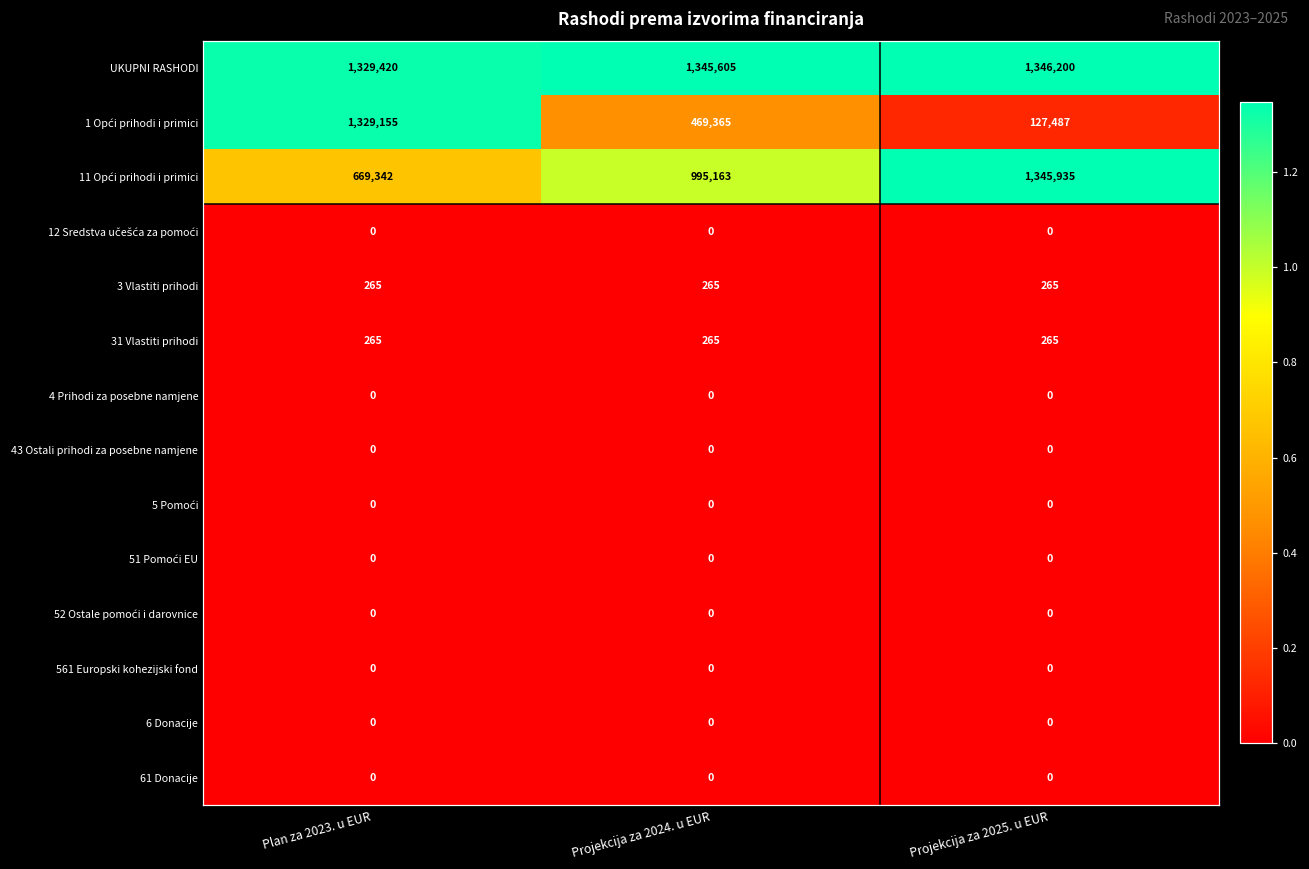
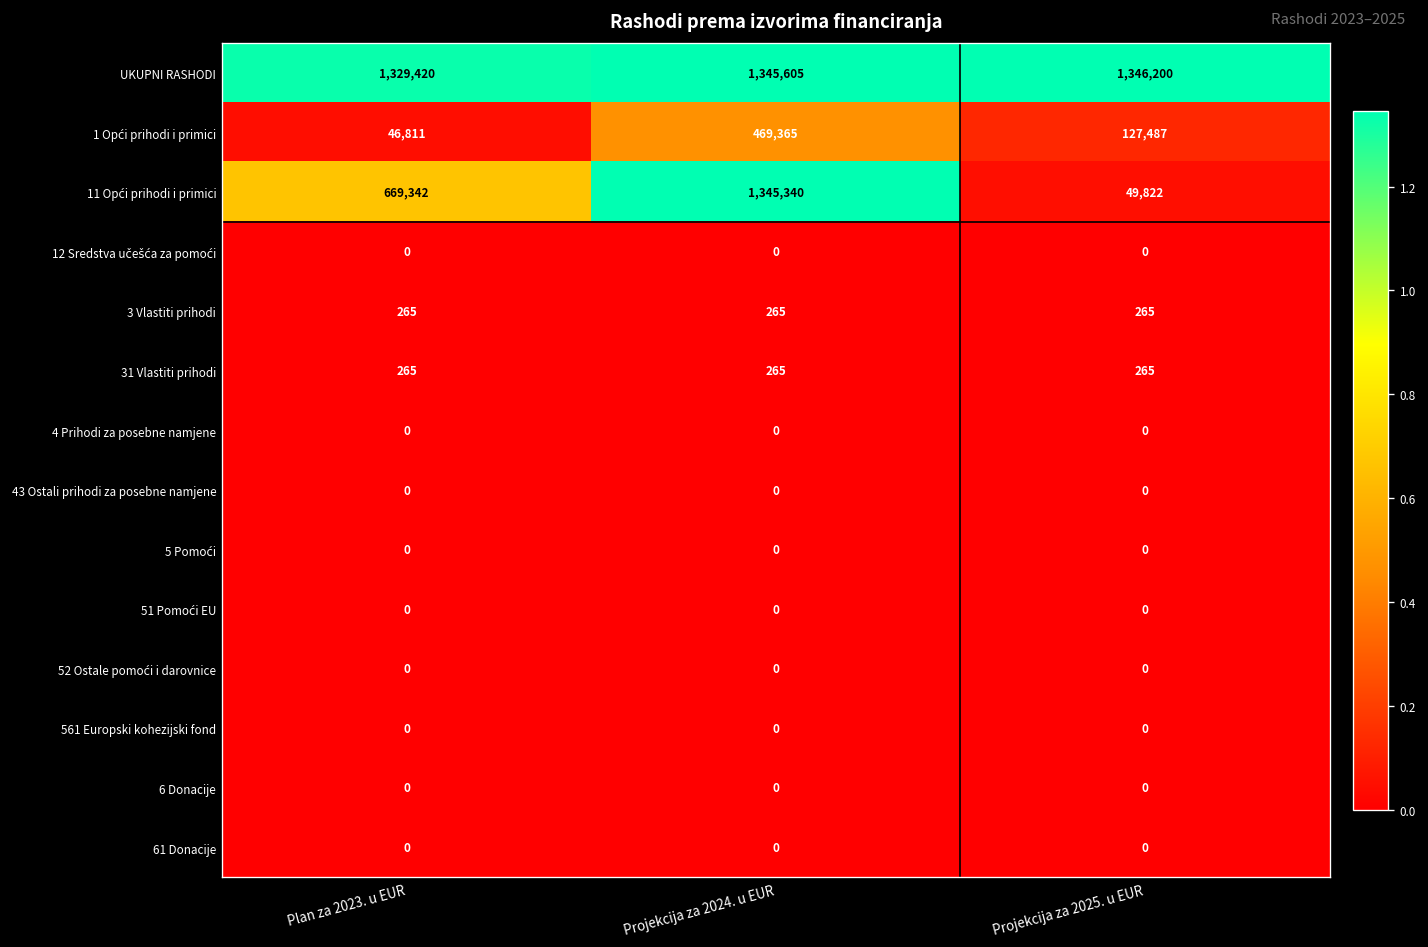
1 Opći prihodi i primici, Plan za 2023. u EUR: 1,329,155 -> 46,811
11 Opći prihodi i primici, Projekcija za 2024. u EUR: 995,163 -> 1,345,340
11 Opći prihodi i primici, Projekcija za 2025. u EUR: 1,345,935 -> 49,822
